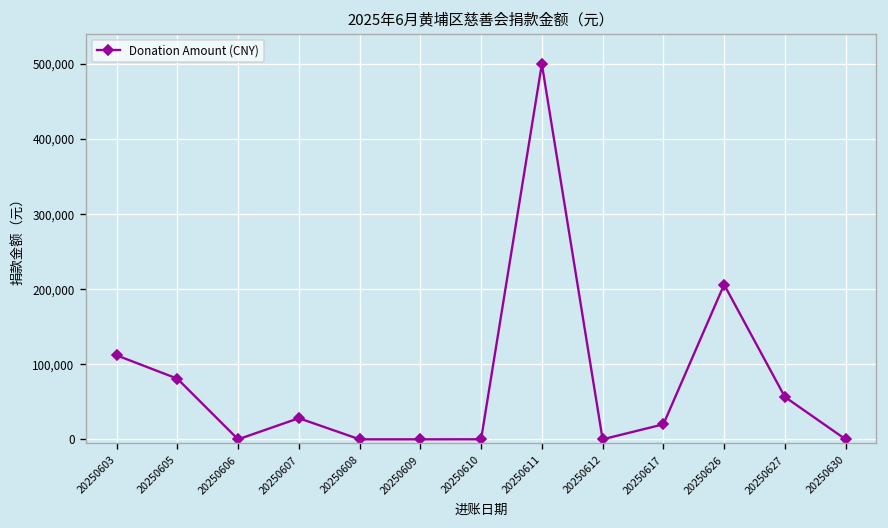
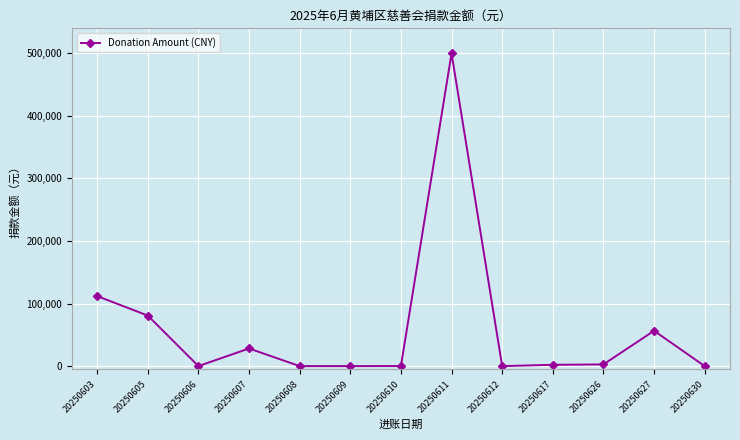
20250617: 20,000 -> 0
20250626: 210,000 -> 0
